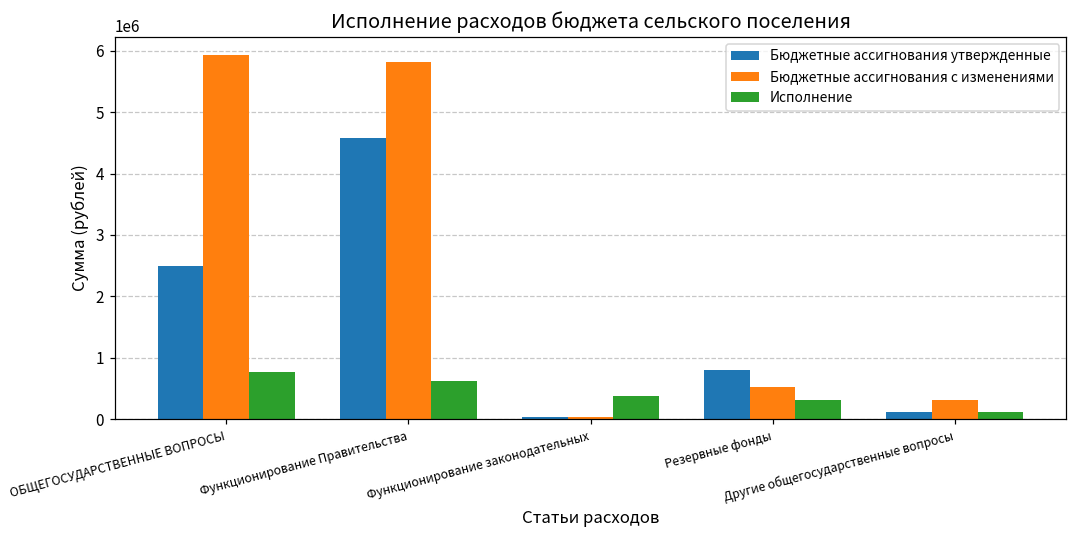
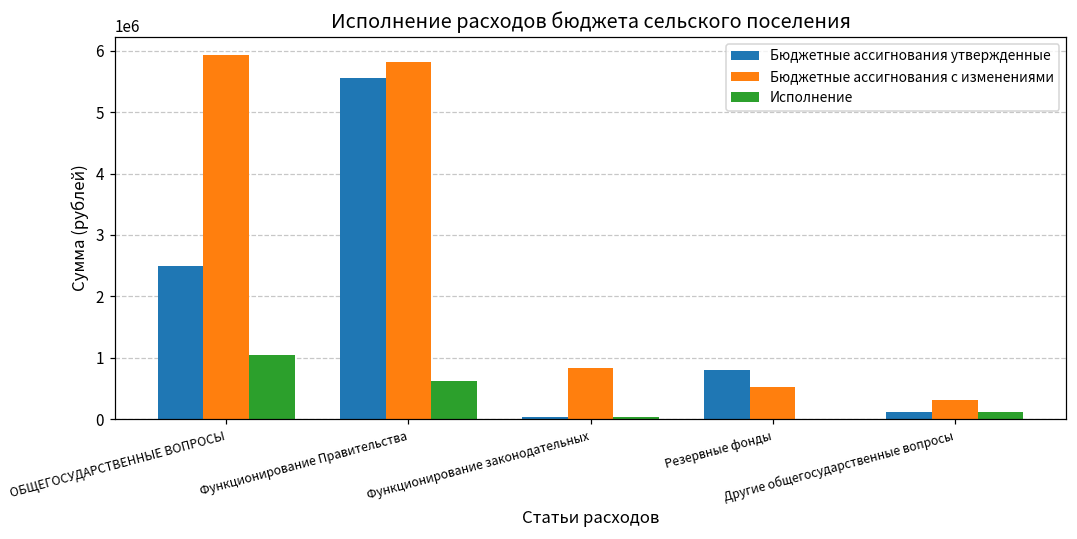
Исполнение, ОБЩЕГОСУДАРСТВЕННЫЕ ВОПРОСЫ: 800000 -> 1000000
Бюджетные ассигнования утвержденные, Функционирование Правительства: 4600000 -> 5600000
Бюджетные ассигнования с изменениями, Функционирование законодательных: 0 -> 800000
Исполнение, Функционирование законодательных: 400000 -> 0
Исполнение, Резервные фонды: 300000 -> 0
